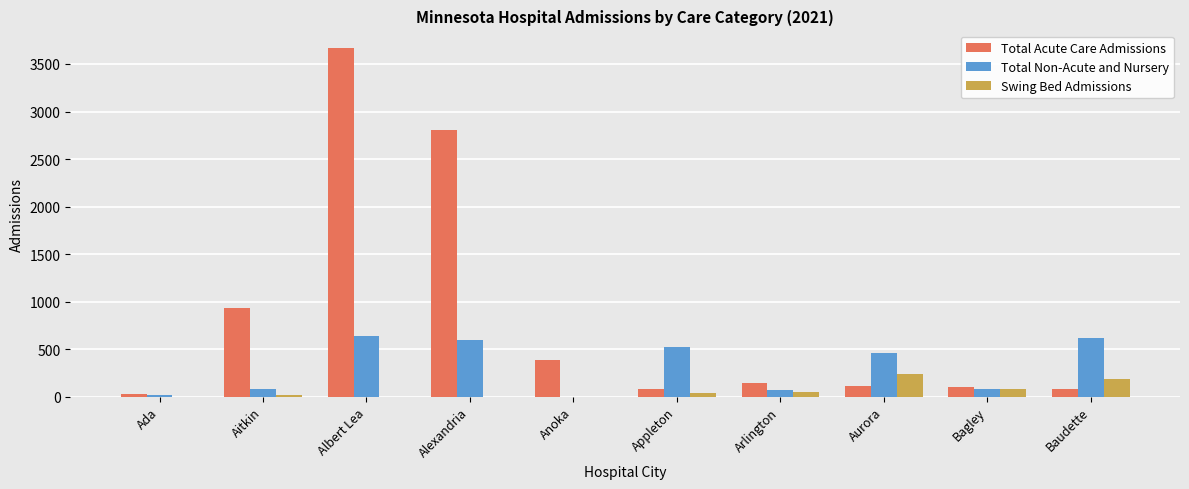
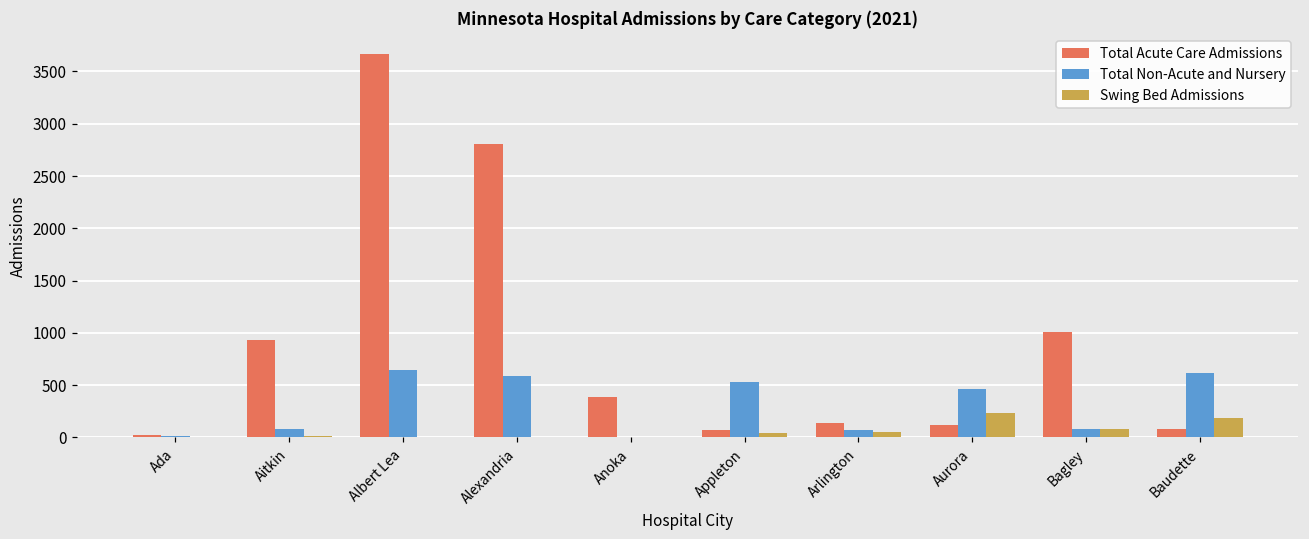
Total Acute Care Admissions, Bagley: 100 -> 1000
